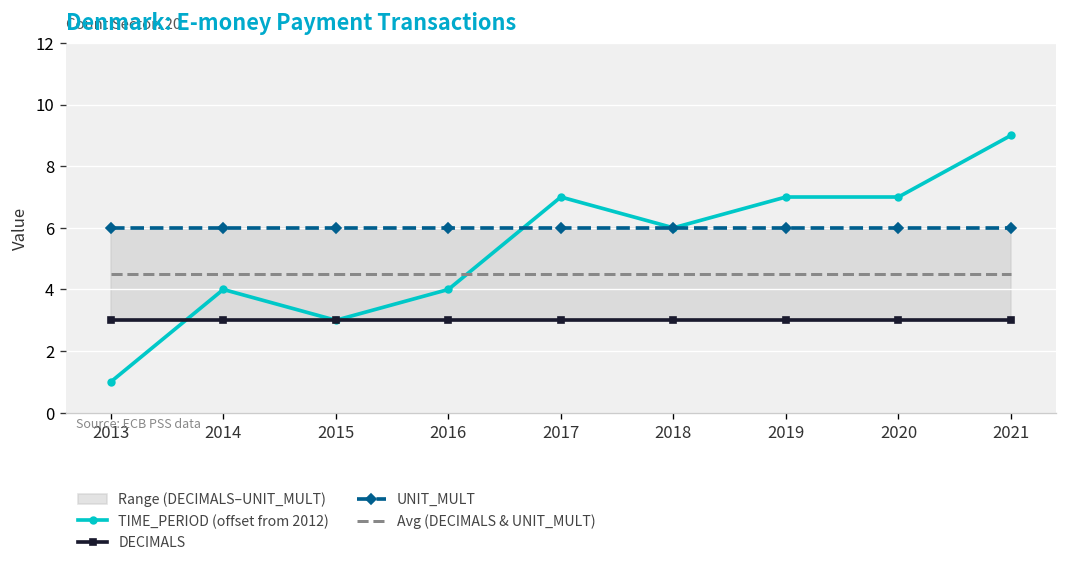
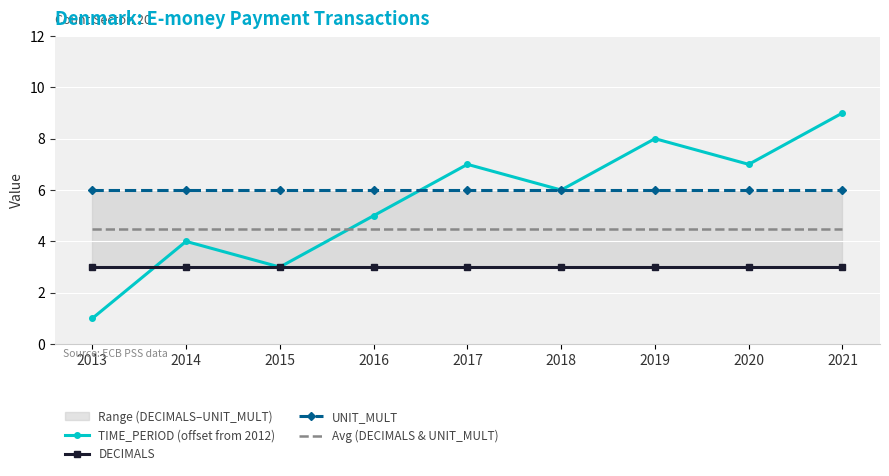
TIME_PERIOD (offset from 2012), 2016: 4.0 -> 5.0
TIME_PERIOD (offset from 2012), 2019: 7.0 -> 8.0
